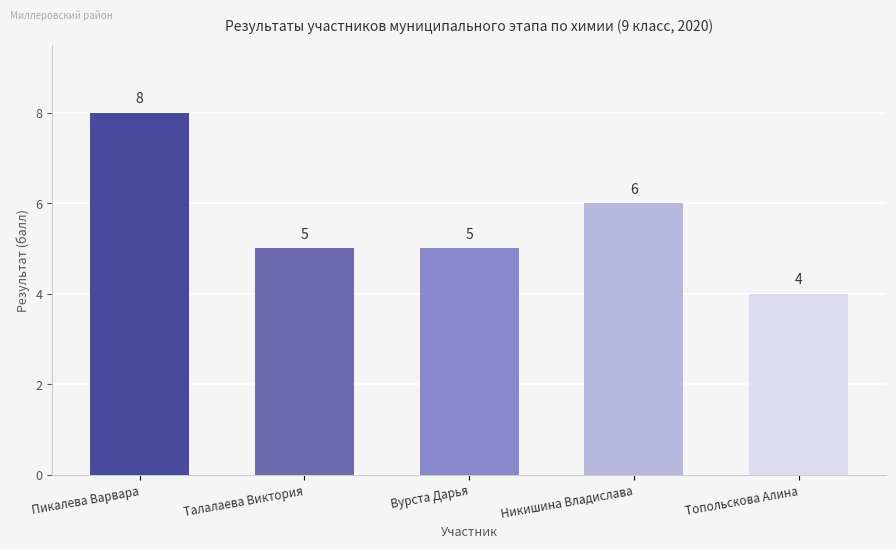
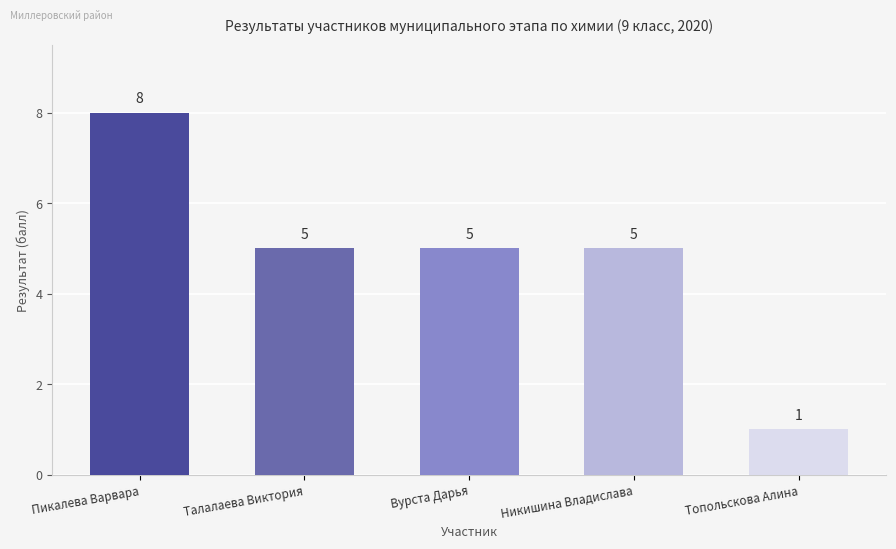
Никишина Владислава: 6 -> 5
Топольскова Алина: 4 -> 1
